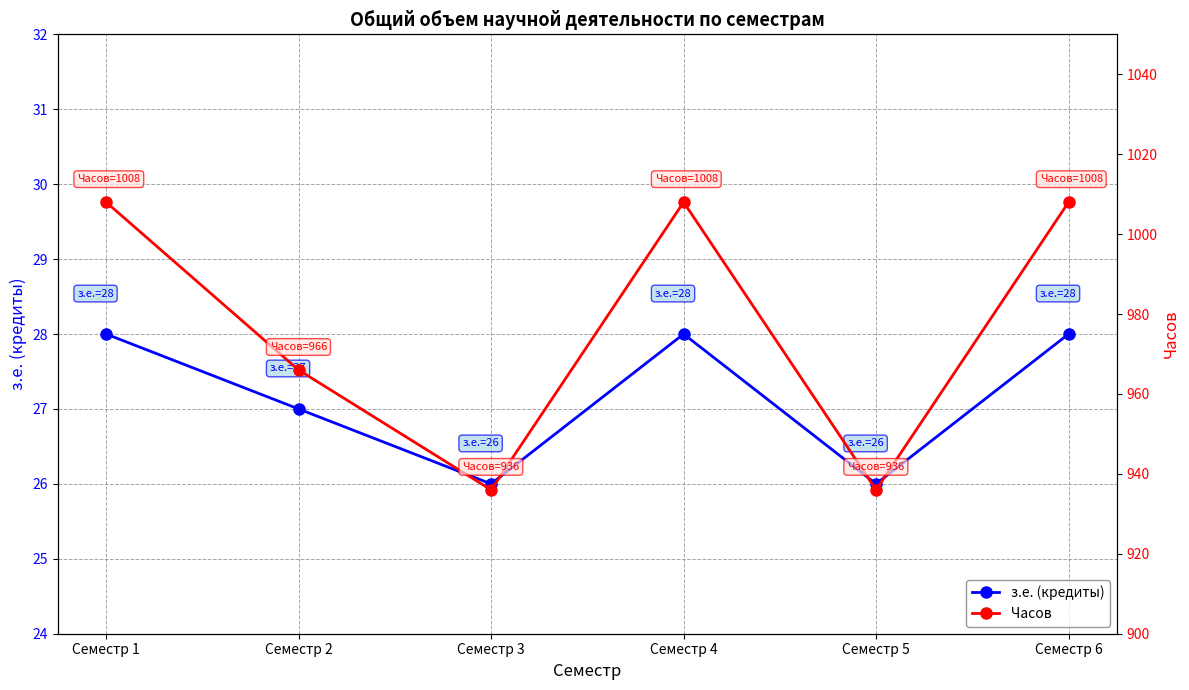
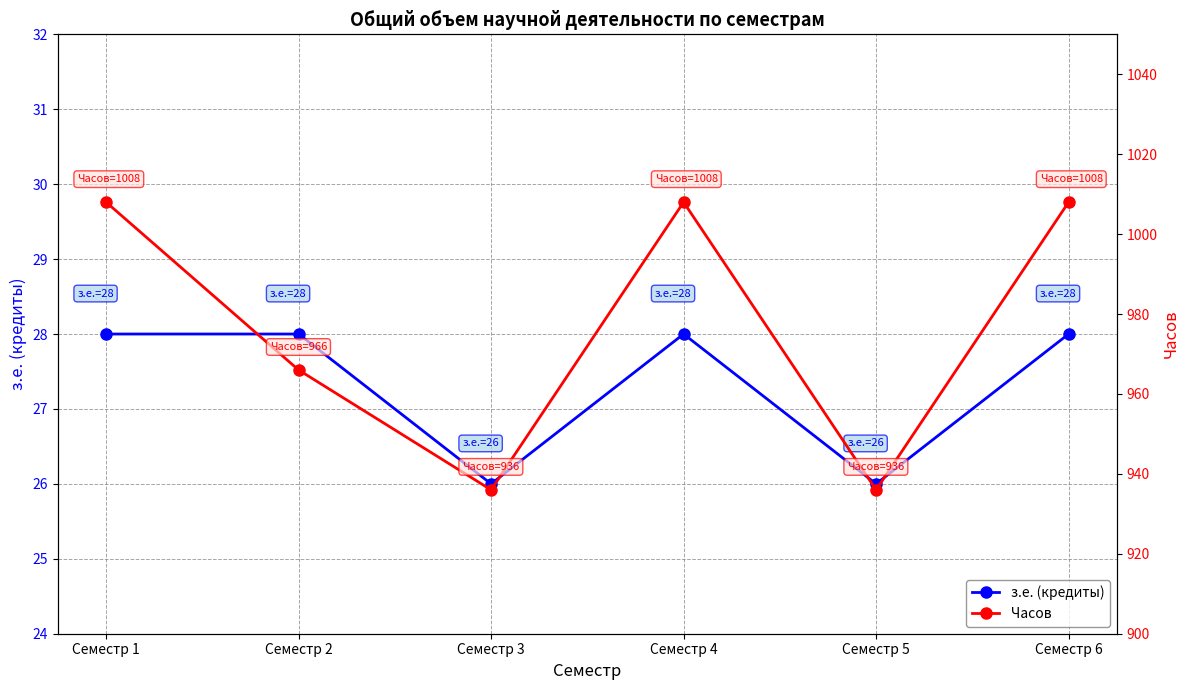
з.е. (кредиты), Семестр 2: 27 -> 28
